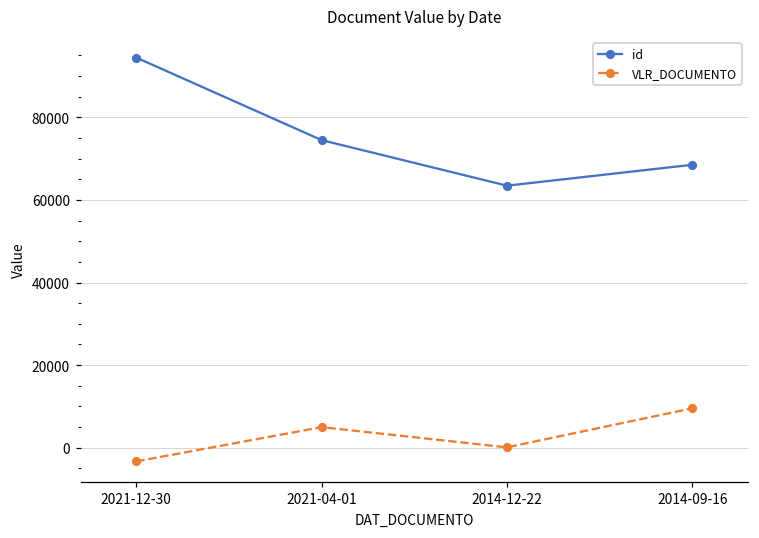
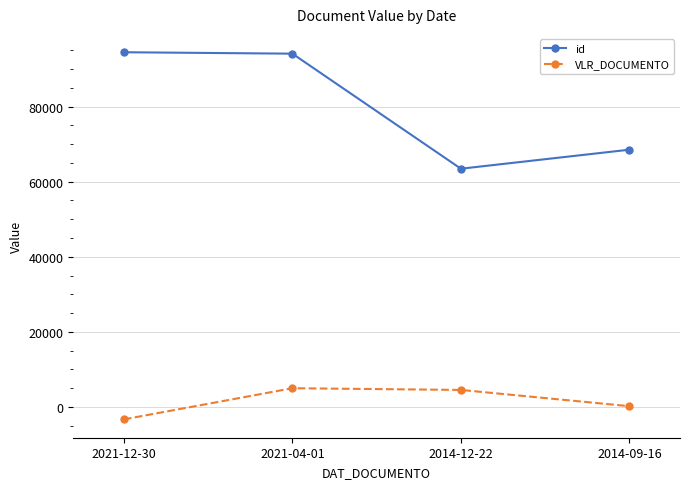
id, 2021-04-01: 74000 -> 94000
VLR_DOCUMENTO, 2014-12-22: 0 -> 5000
VLR_DOCUMENTO, 2014-09-16: 10000 -> 0
